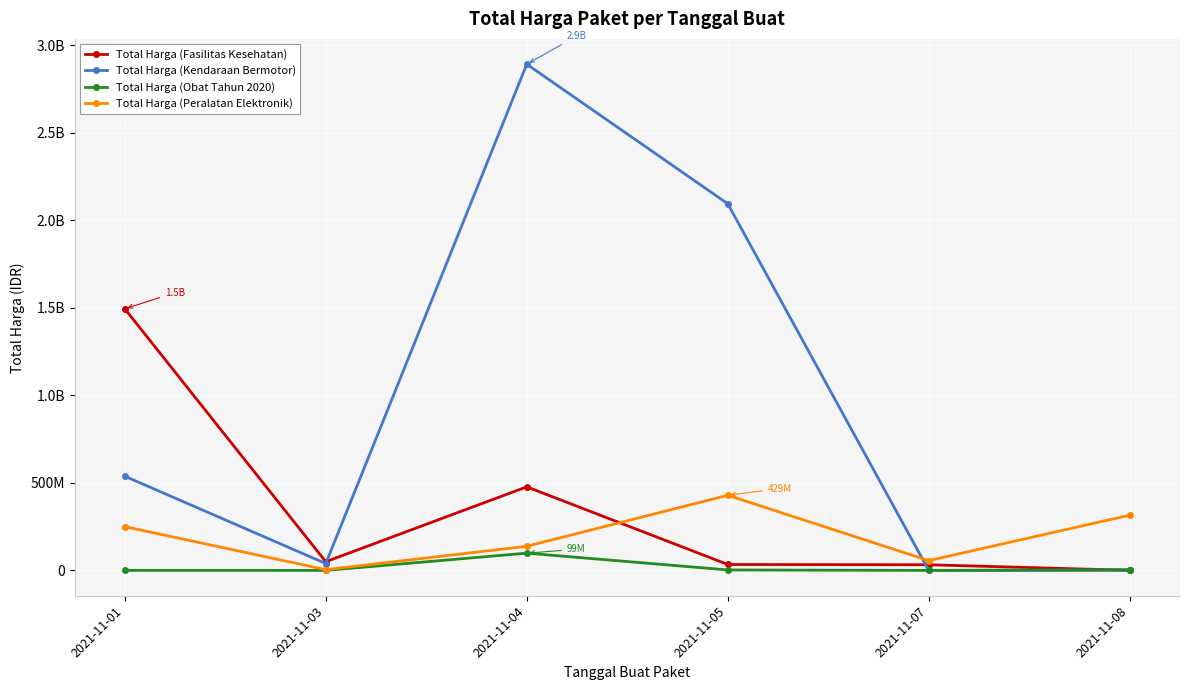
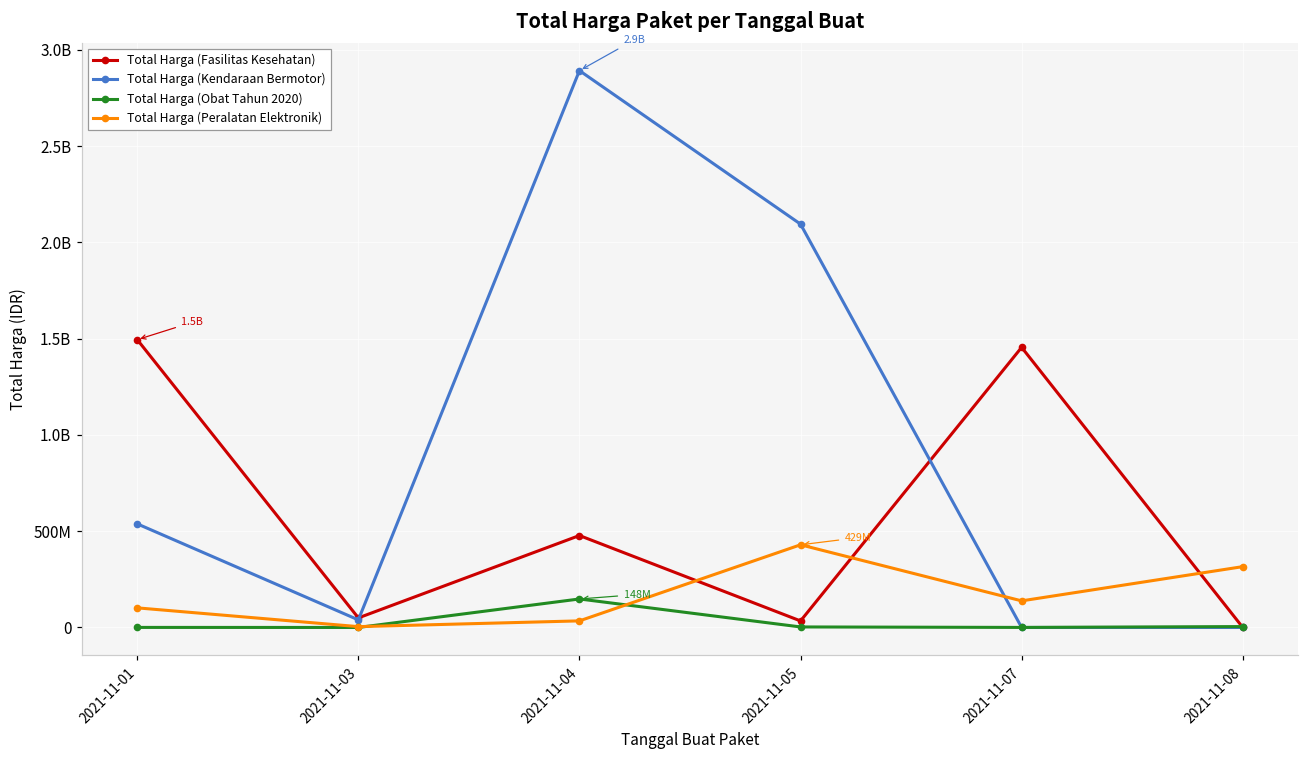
Total Harga (Peralatan Elektronik), 2021-11-01: 250000000 -> 100000000
Total Harga (Obat Tahun 2020), 2021-11-04: 99M -> 148M
Total Harga (Peralatan Elektronik), 2021-11-04: 140000000 -> 30000000
Total Harga (Fasilitas Kesehatan), 2021-11-07: 30000000 -> 1450000000
Total Harga (Peralatan Elektronik), 2021-11-07: 60000000 -> 140000000
